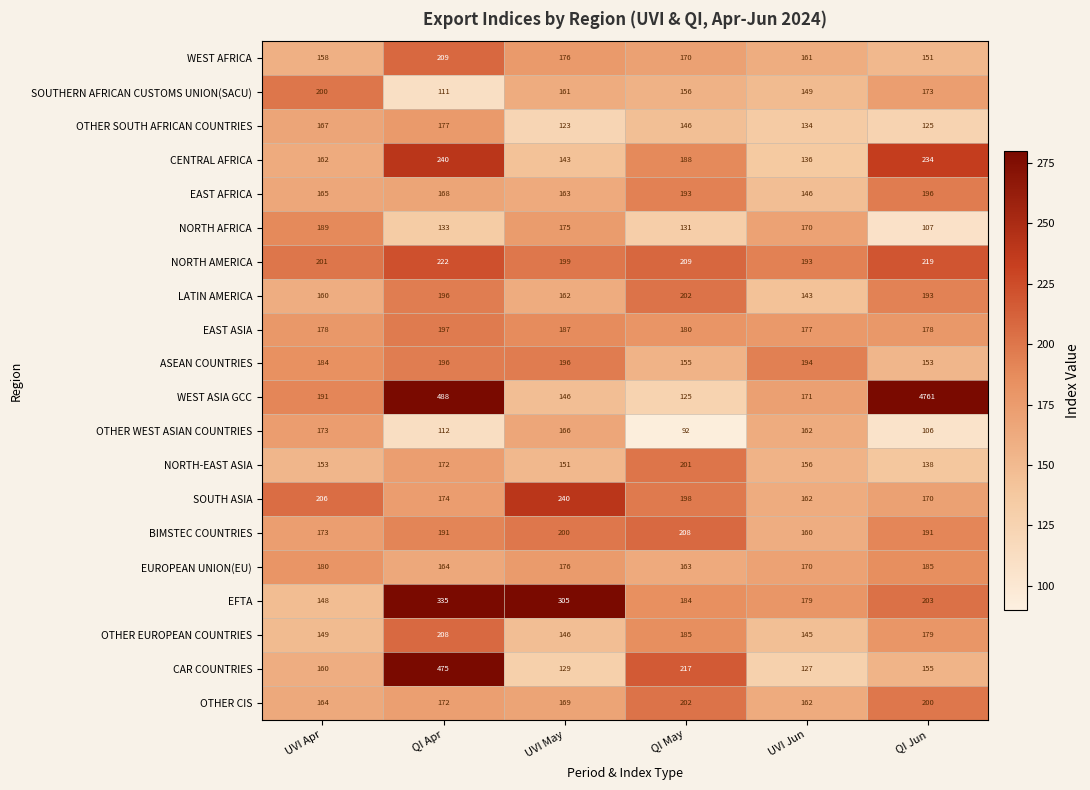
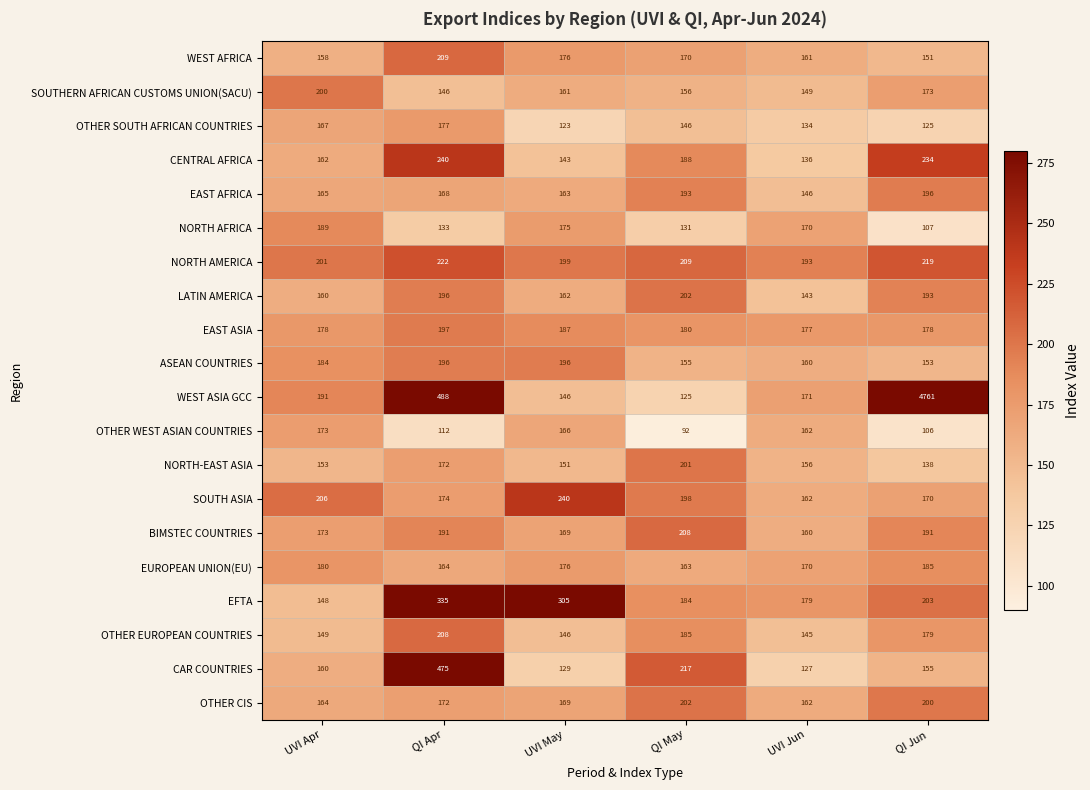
SOUTHERN AFRICAN CUSTOMS UNION(SACU), QI Apr: 111 -> 146
ASEAN COUNTRIES, UVI Jun: 194 -> 160
BIMSTEC COUNTRIES, UVI May: 200 -> 169
